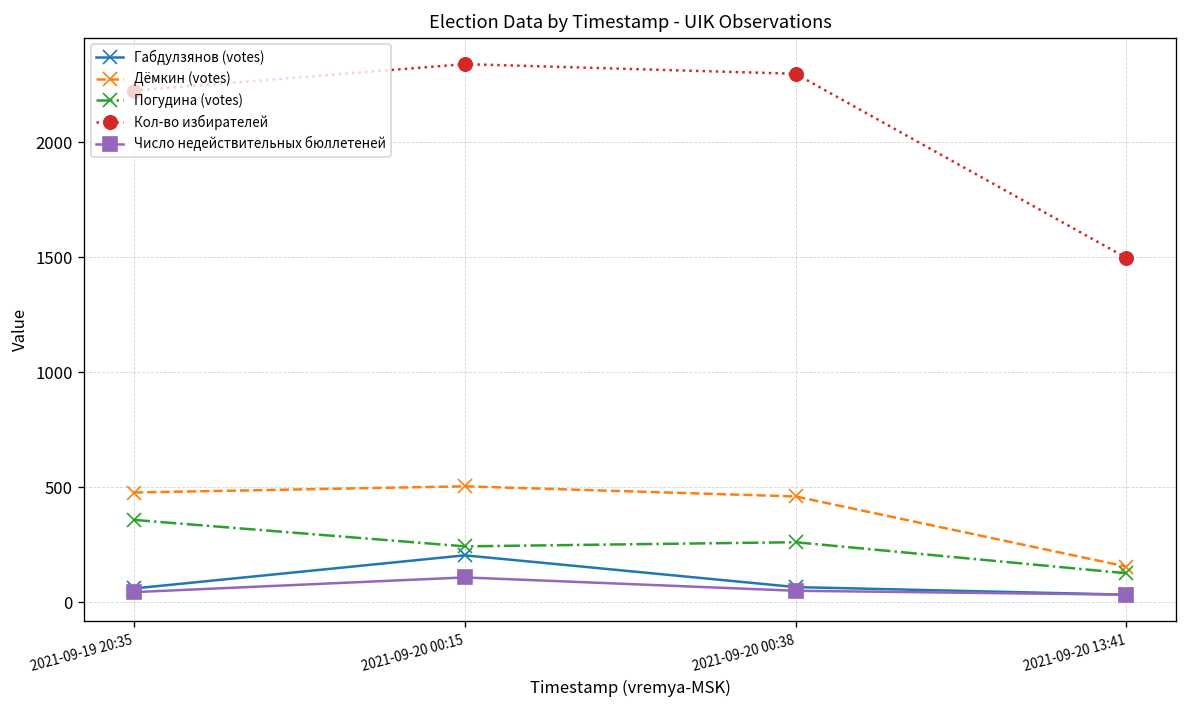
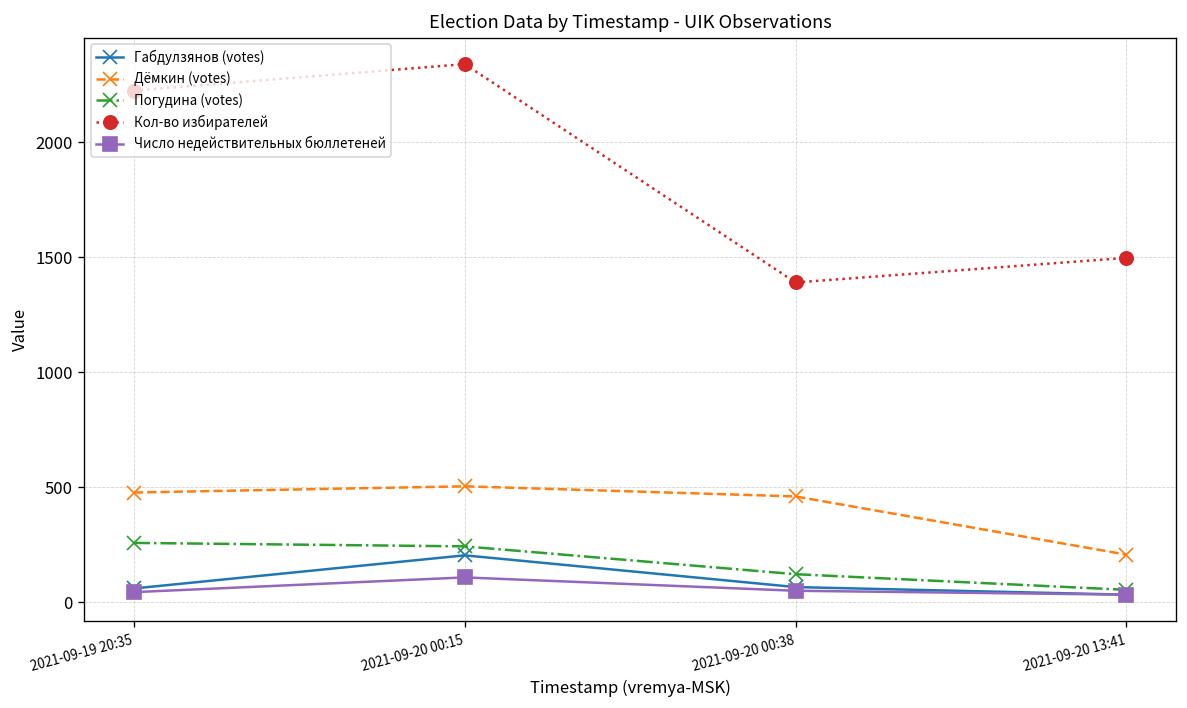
Погудина (votes), 2021-09-19 20:35: 360 -> 260
Погудина (votes), 2021-09-20 00:38: 260 -> 120
Кол-во избирателей, 2021-09-20 00:38: 2300 -> 1390
Дёмкин (votes), 2021-09-20 13:41: 160 -> 210
Погудина (votes), 2021-09-20 13:41: 130 -> 50
